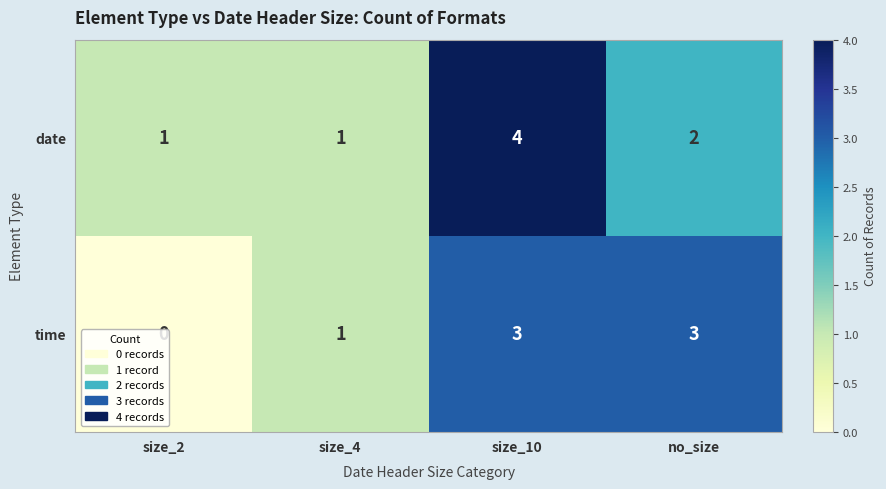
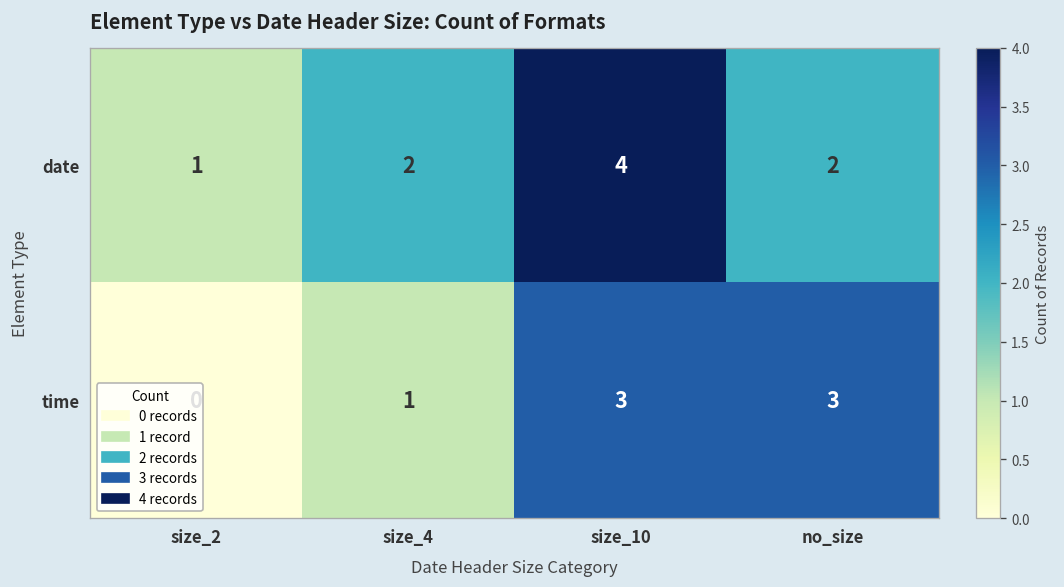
date, size_4: 1 -> 2
